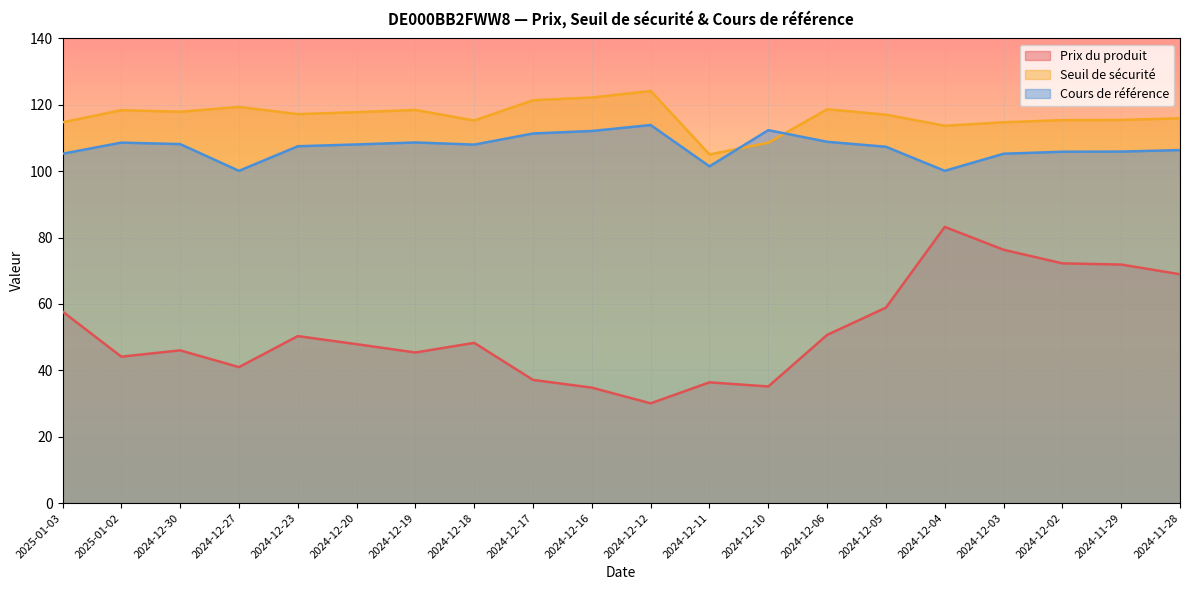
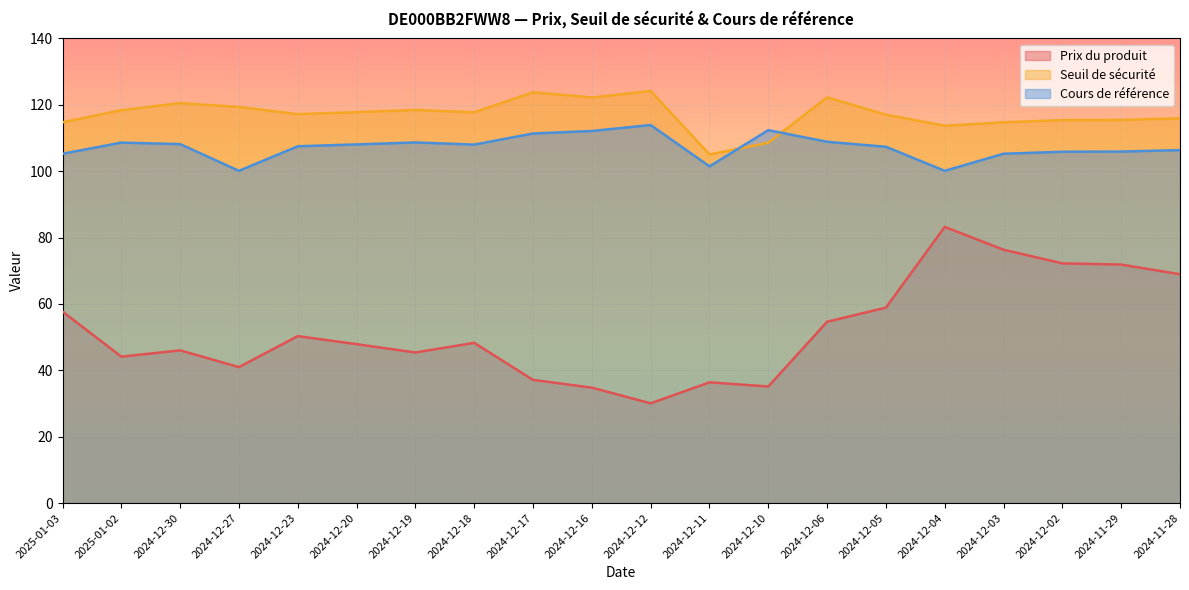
Seuil de sécurité, 2024-12-30: 118 -> 120
Seuil de sécurité, 2024-12-18: 115 -> 118
Seuil de sécurité, 2024-12-17: 121 -> 124
Prix du produit, 2024-12-06: 51 -> 55
Seuil de sécurité, 2024-12-06: 119 -> 122
